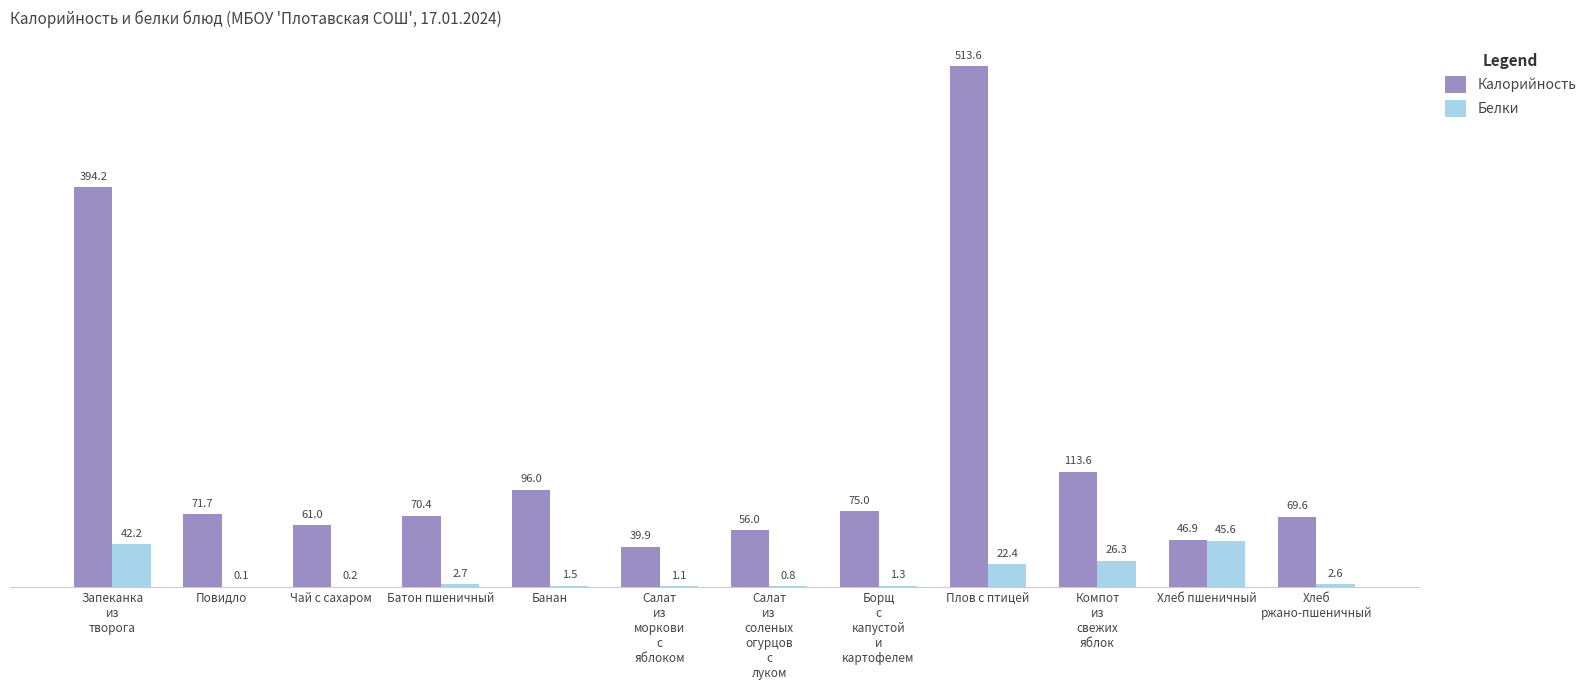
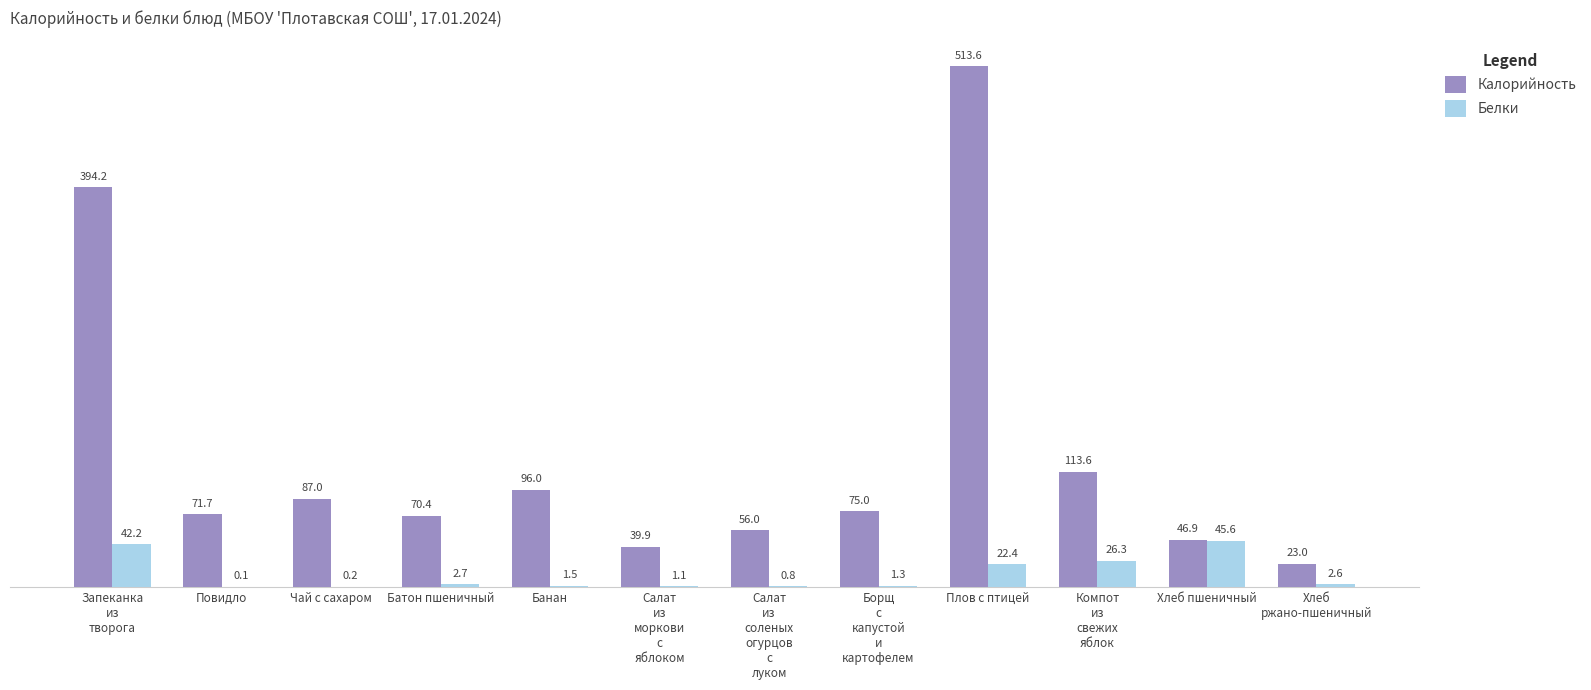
Калорийность, Чай с сахаром: 61.0 -> 87.0
Калорийность, Хлеб ржано-пшеничный: 69.6 -> 23.0
